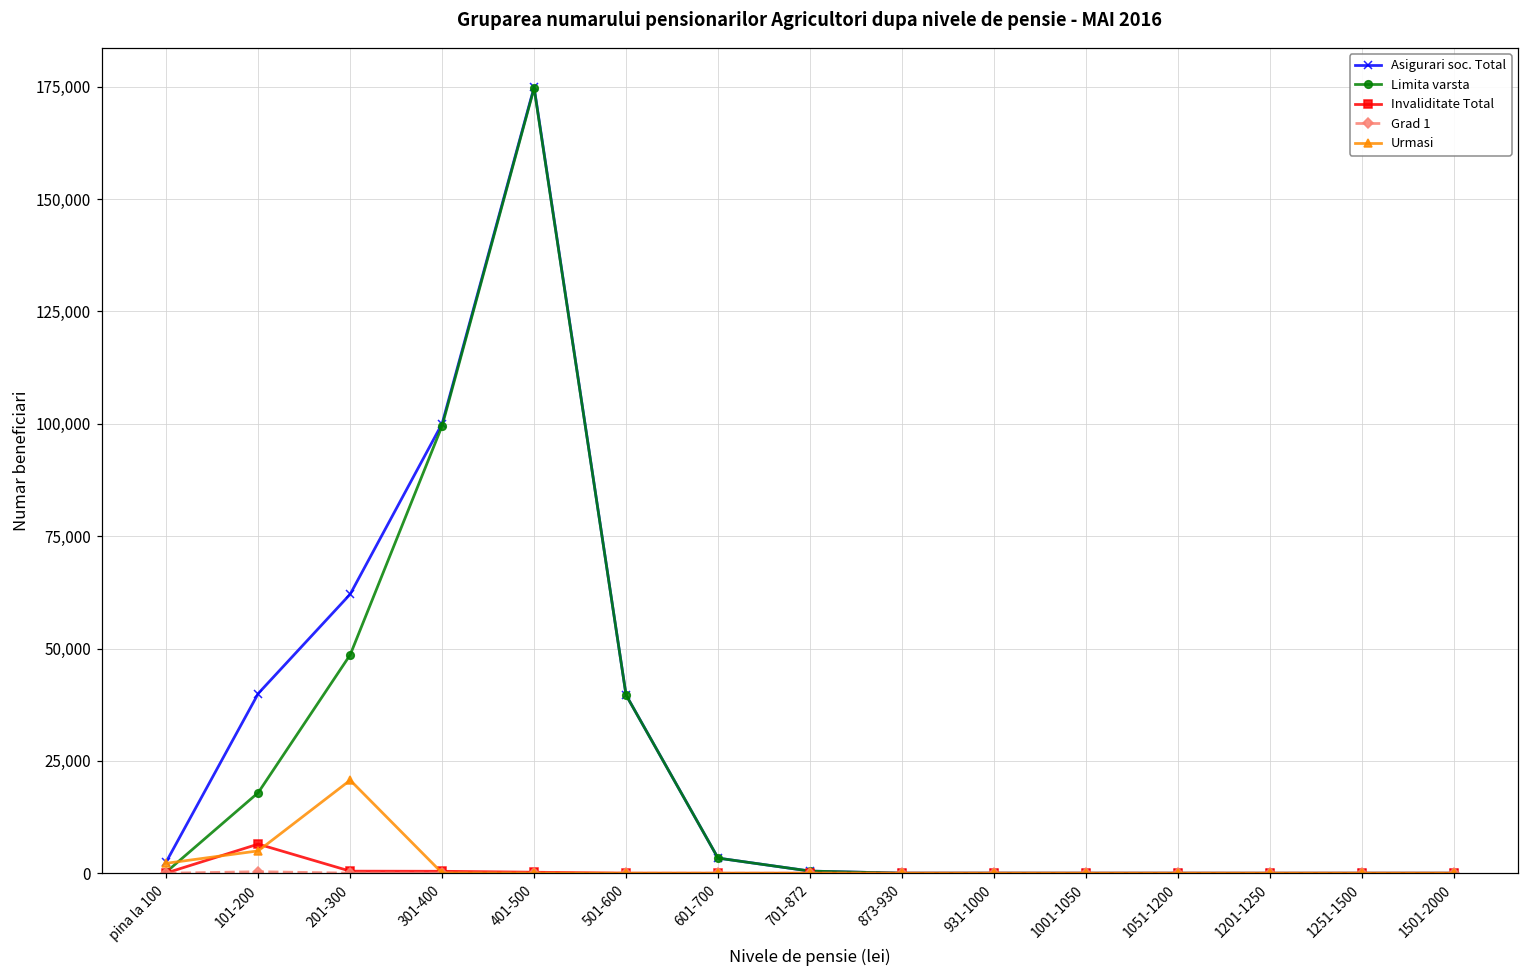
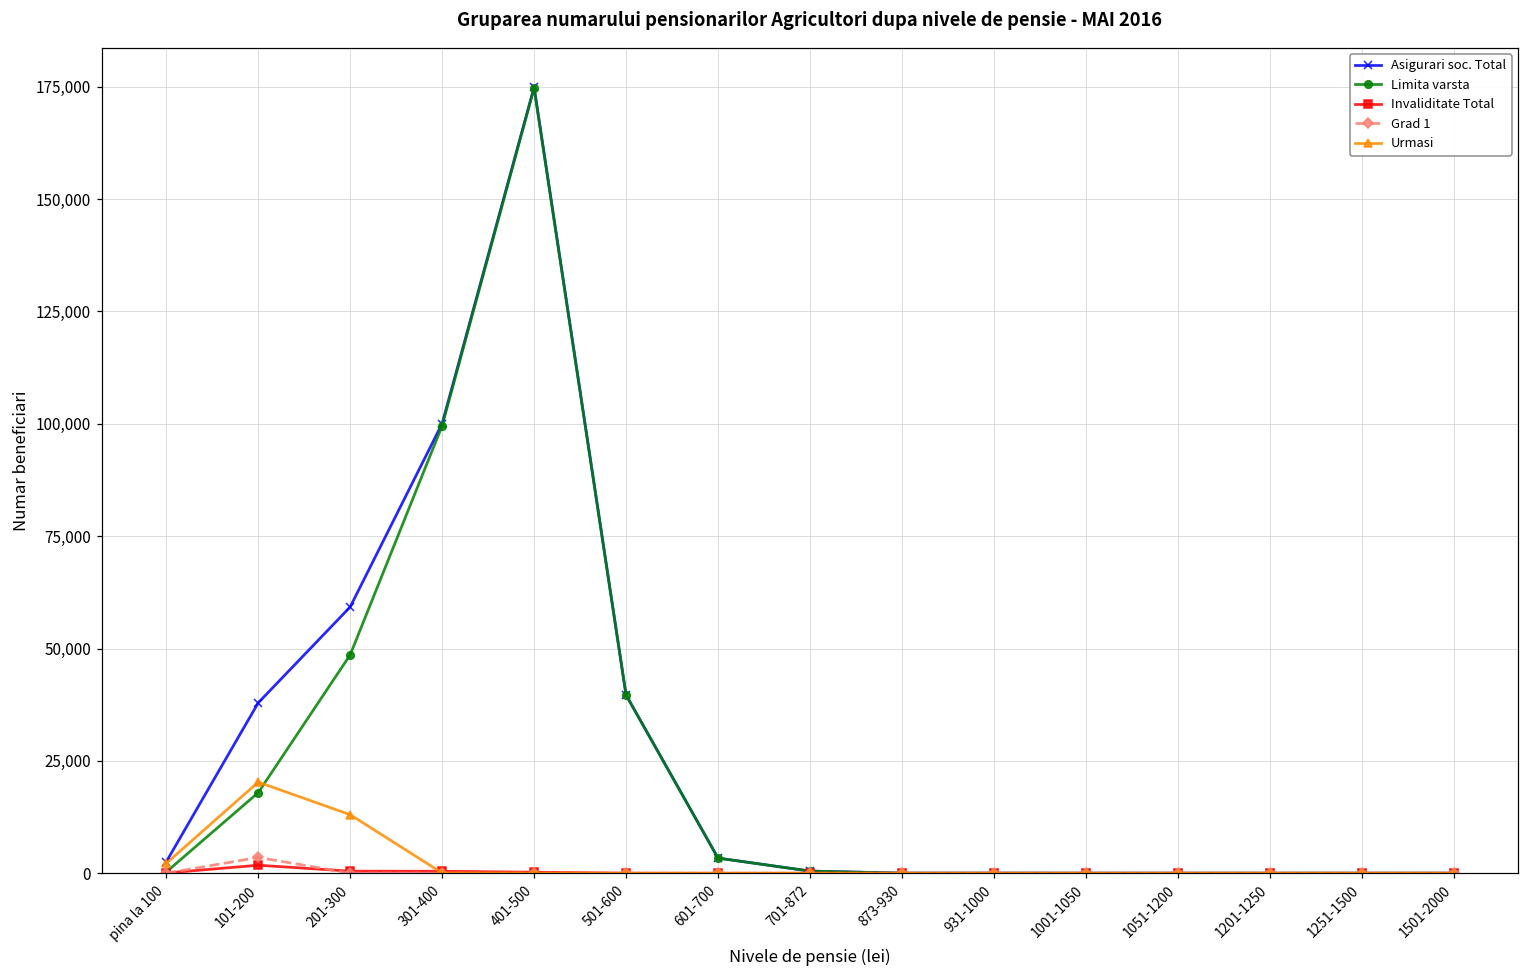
Asigurari soc. Total, 101-200: 40,000 -> 38,000
Invaliditate Total, 101-200: 6,000 -> 2,000
Grad 1, 101-200: 0 -> 4,000
Urmasi, 101-200: 5,000 -> 20,000
Asigurari soc. Total, 201-300: 62,000 -> 59,000
Urmasi, 201-300: 21,000 -> 13,000
